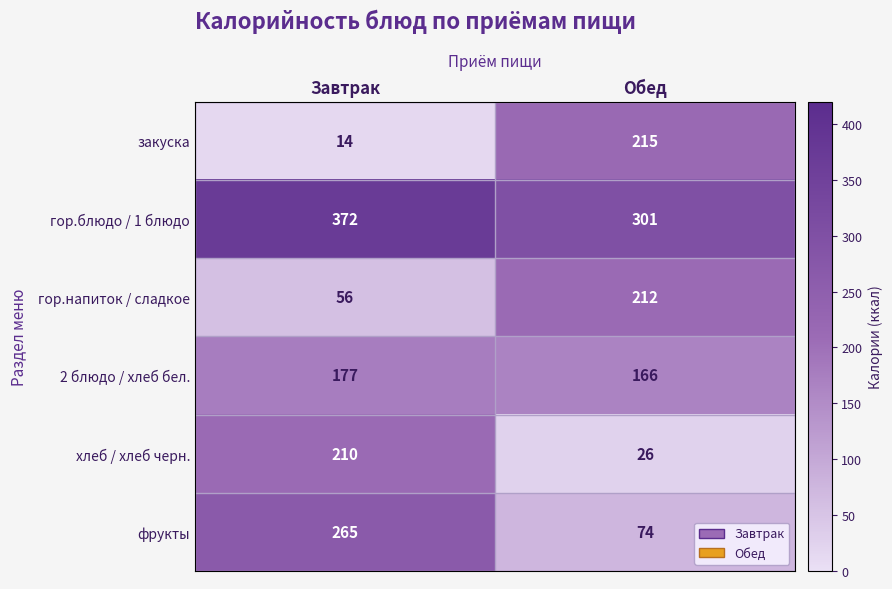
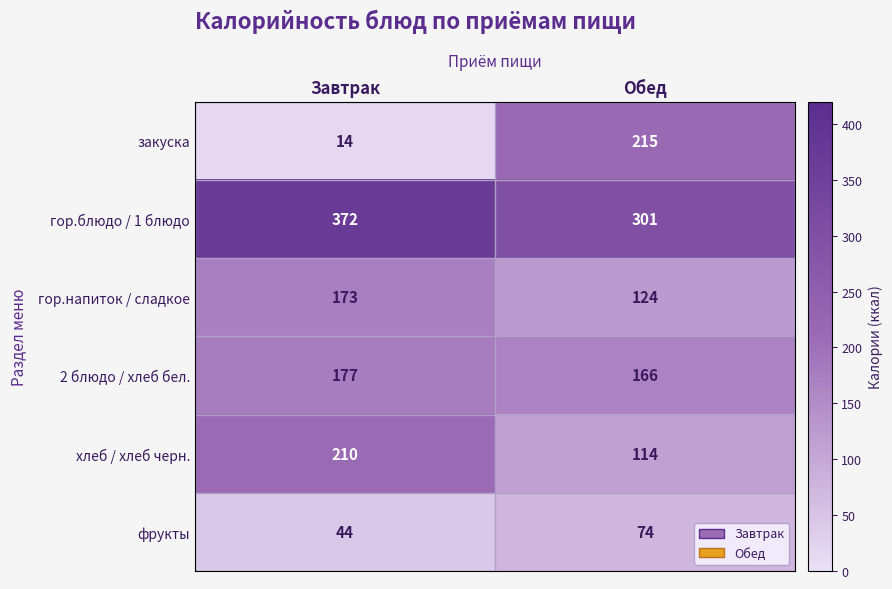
гор.напиток / сладкое, Завтрак: 56 -> 173
гор.напиток / сладкое, Обед: 212 -> 124
хлеб / хлеб черн., Обед: 26 -> 114
фрукты, Завтрак: 265 -> 44
